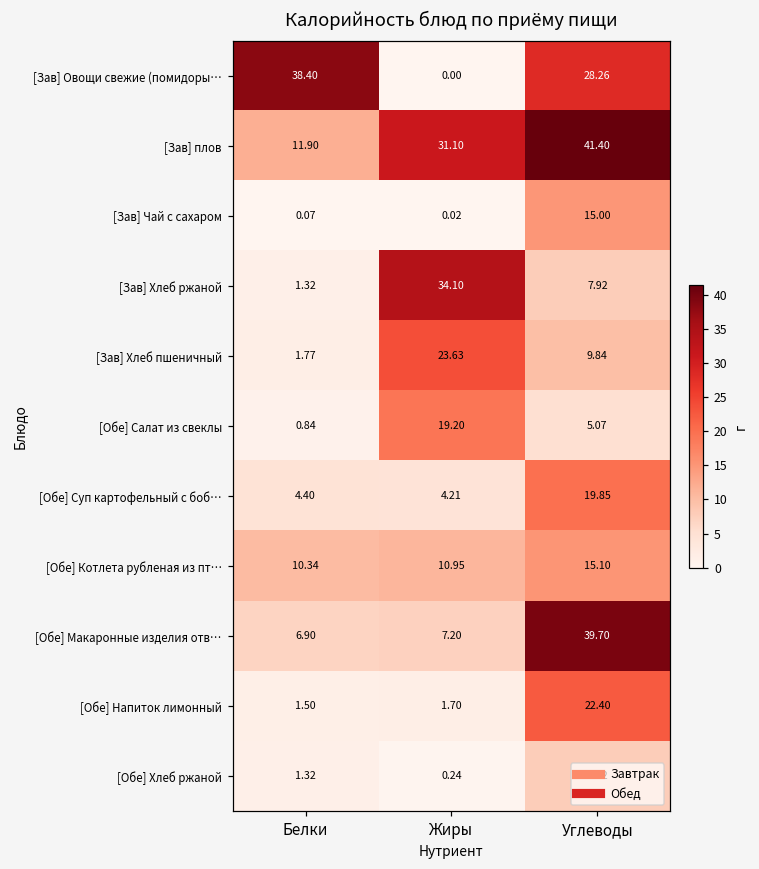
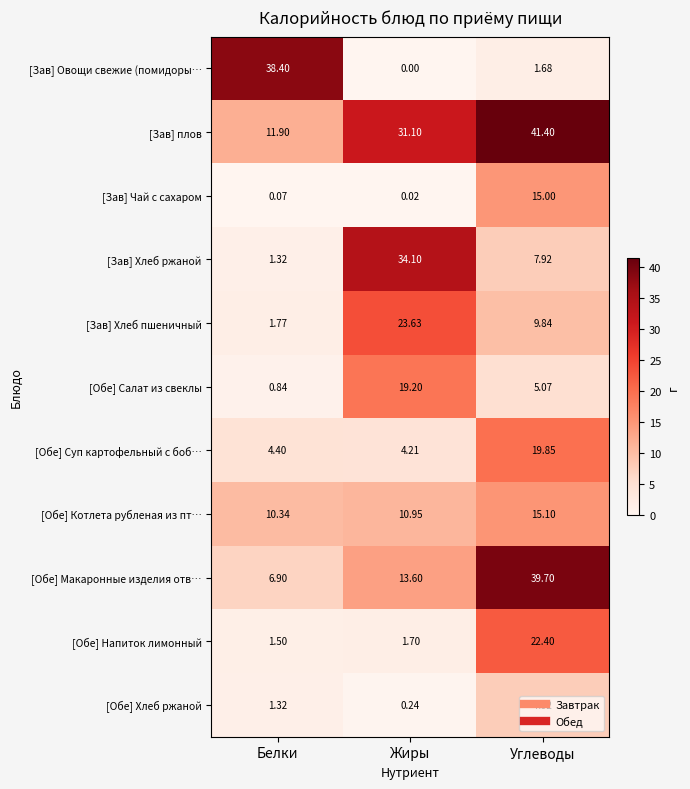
[Зав] Овощи свежие (помидоры…, Углеводы: 28.26 -> 1.68
[Обе] Макаронные изделия отв…, Жиры: 7.20 -> 13.60
